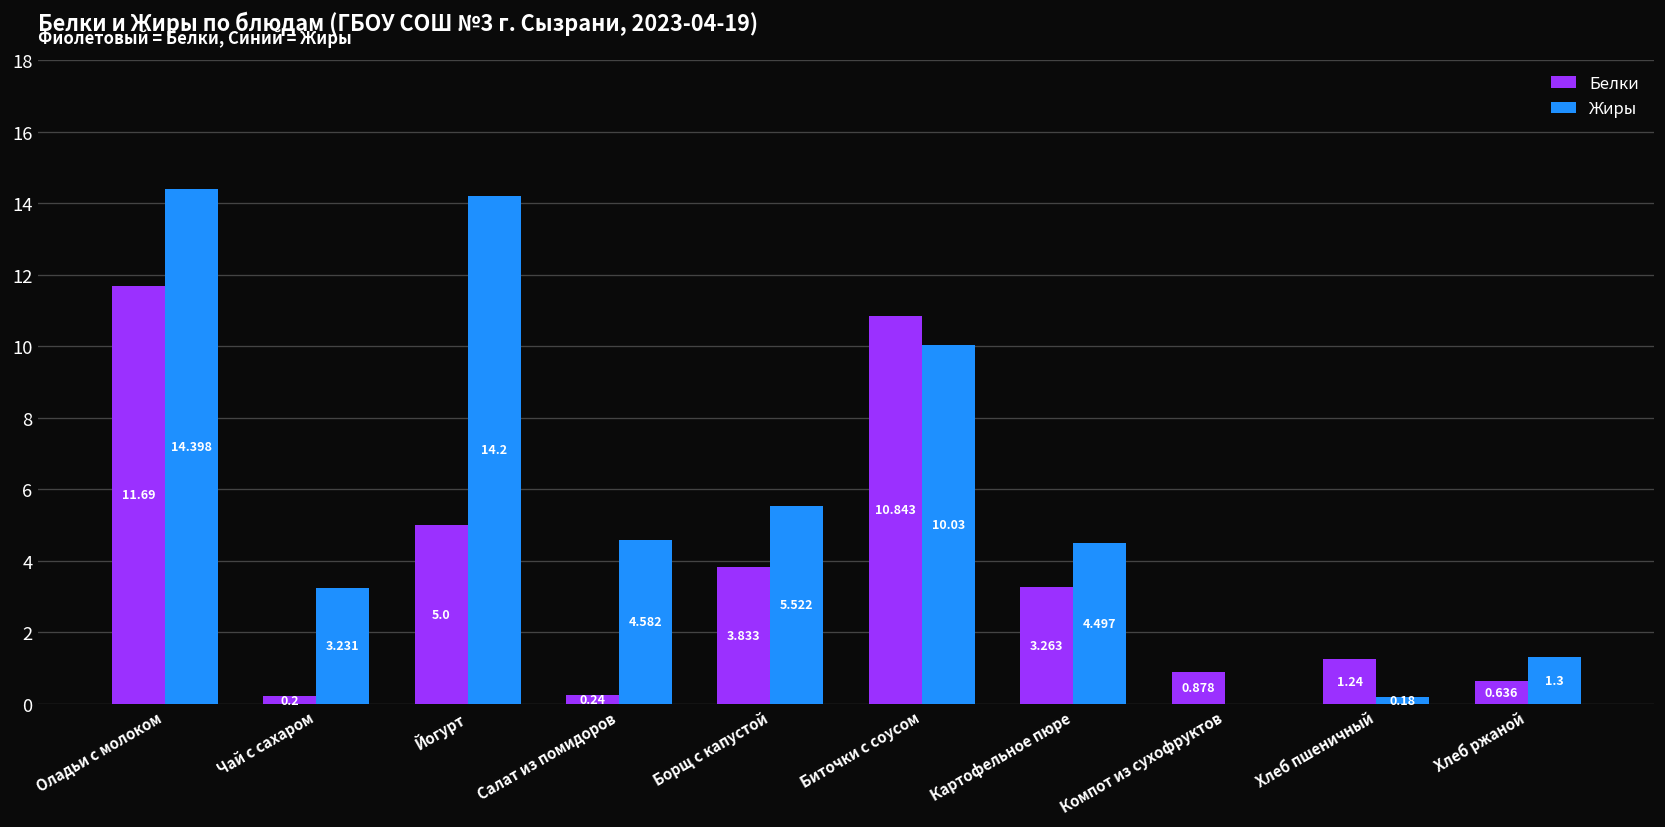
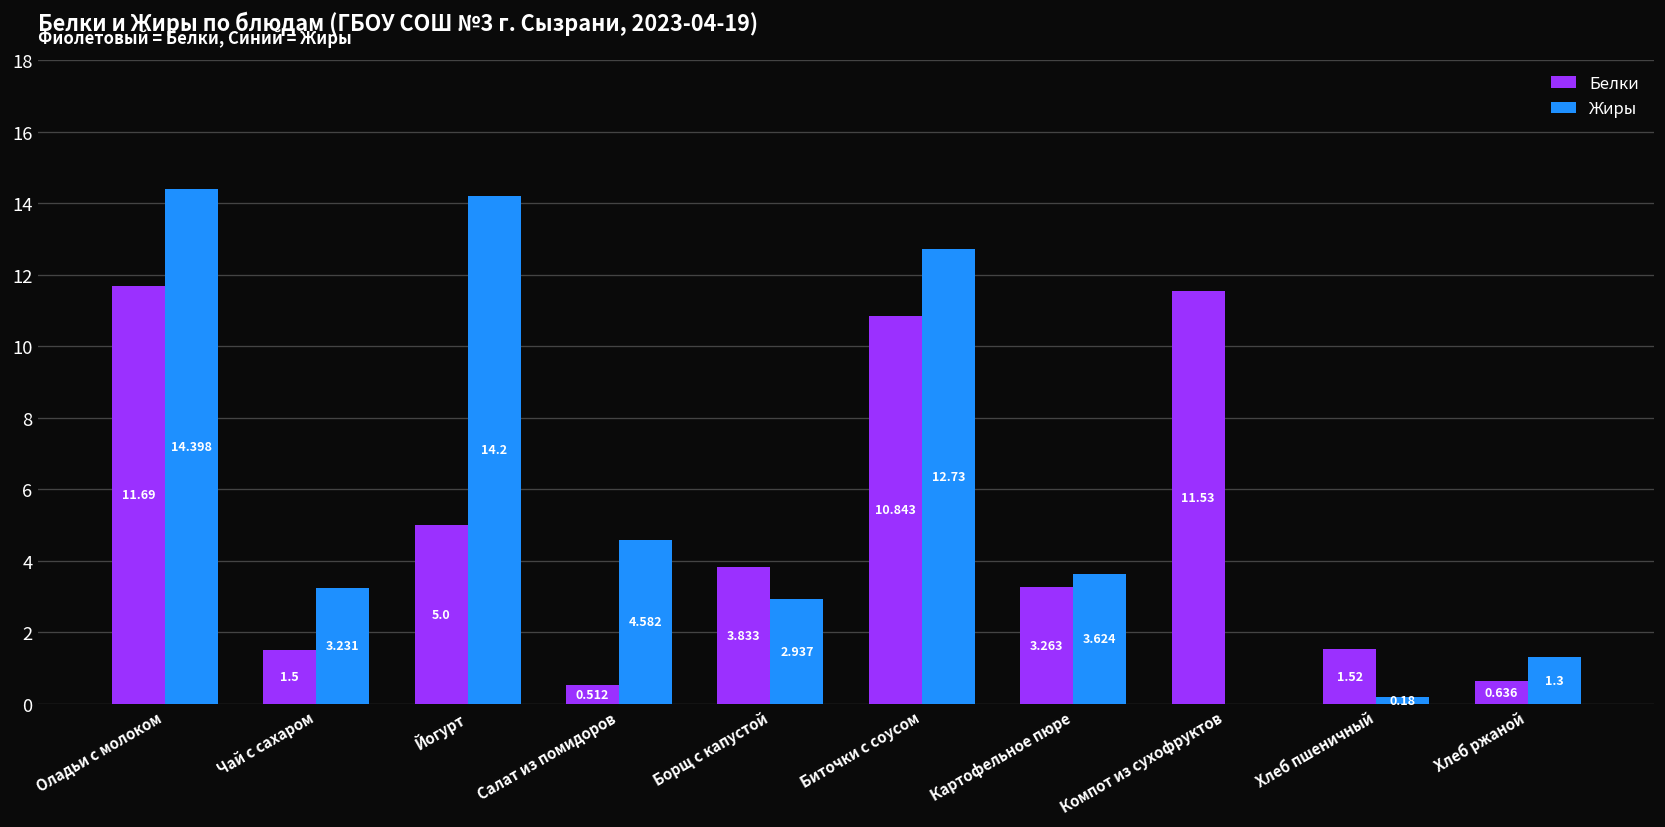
Белки, Чай с сахаром: 0.2 -> 1.5
Белки, Салат из помидоров: 0.24 -> 0.512
Жиры, Борщ с капустой: 5.522 -> 2.937
Жиры, Биточки с соусом: 10.03 -> 12.73
Жиры, Картофельное пюре: 4.497 -> 3.624
Белки, Компот из сухофруктов: 0.878 -> 11.53
Белки, Хлеб пшеничный: 1.24 -> 1.52
